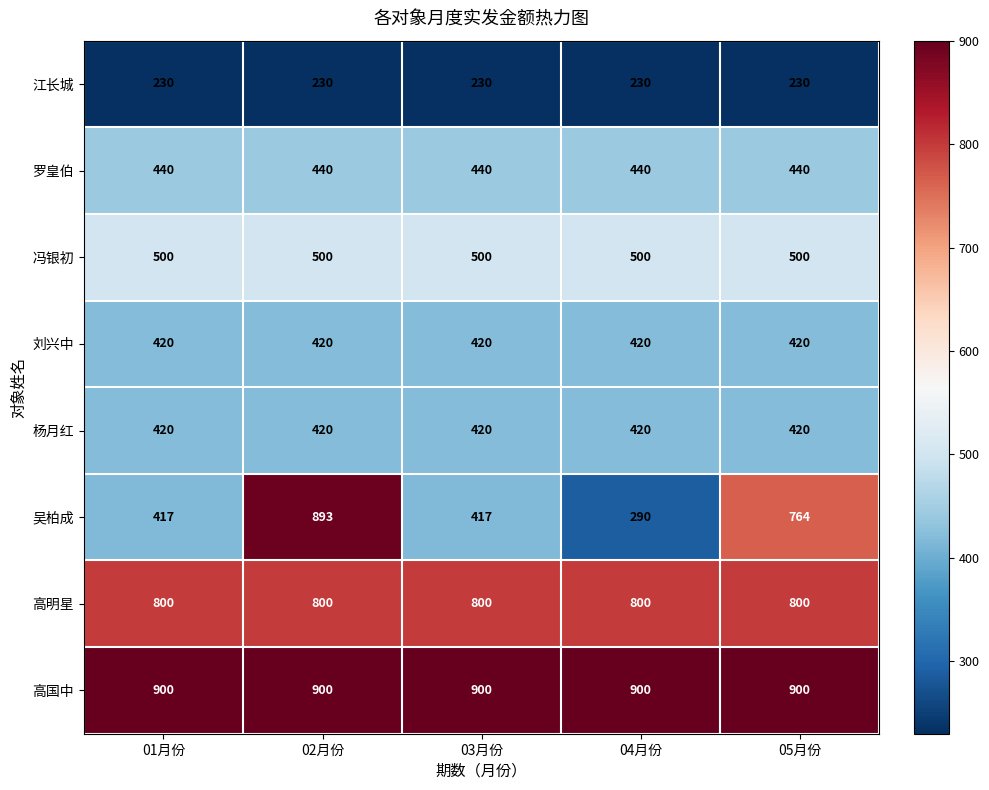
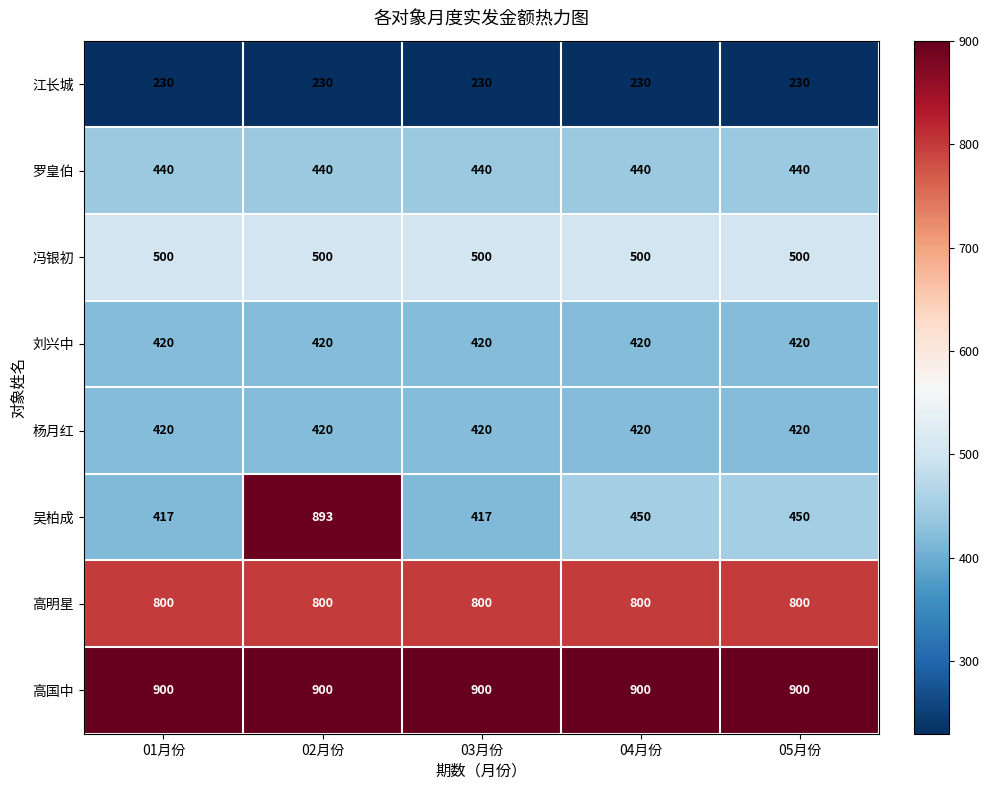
吴柏成, 04月份: 290 -> 450
吴柏成, 05月份: 764 -> 450
